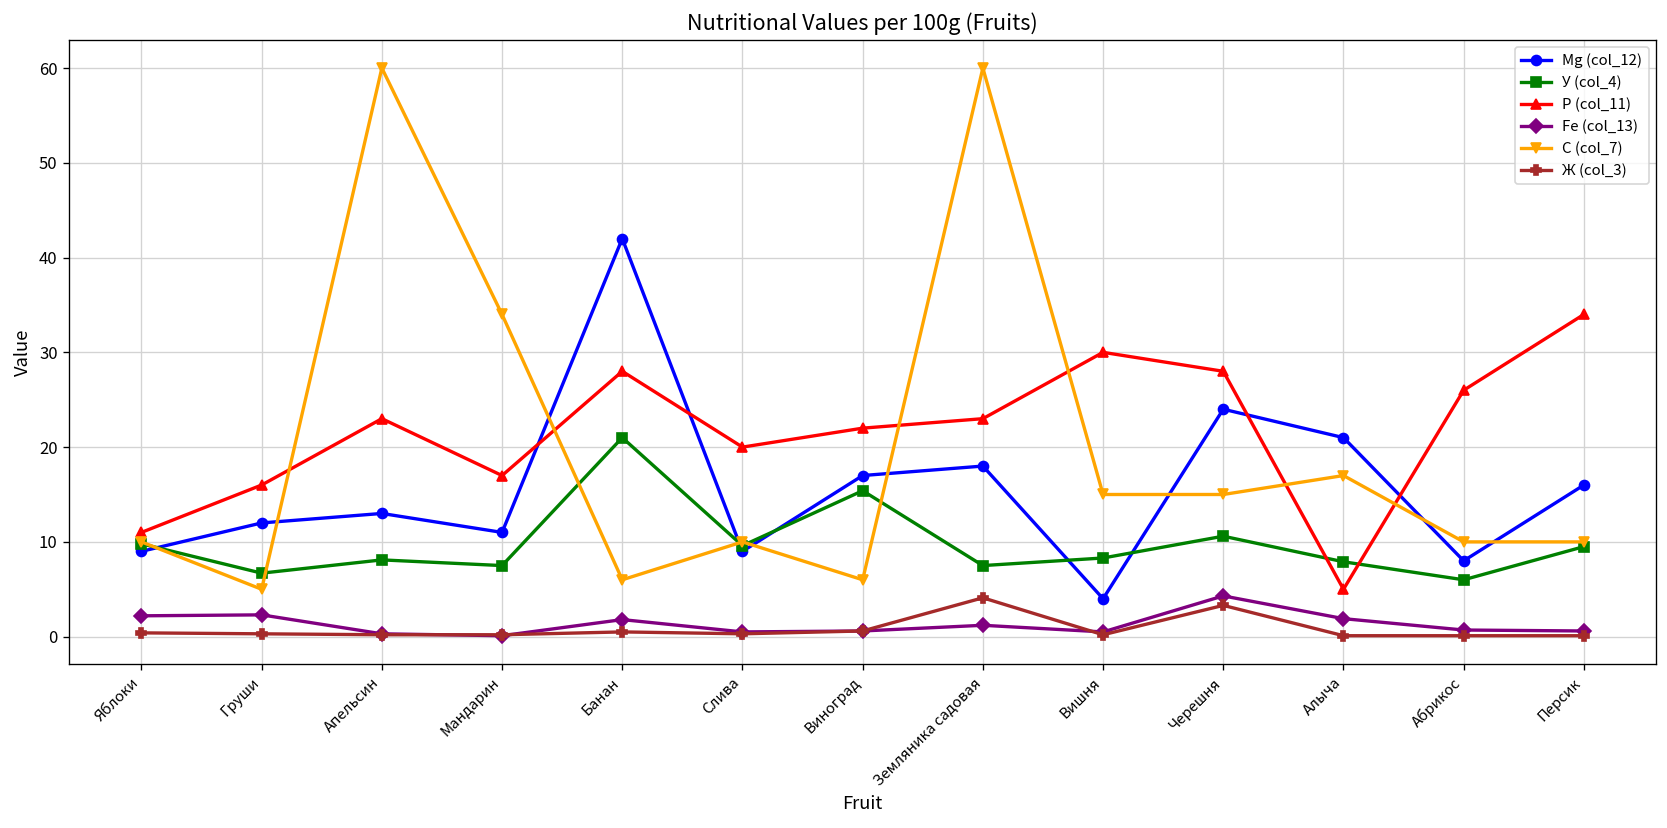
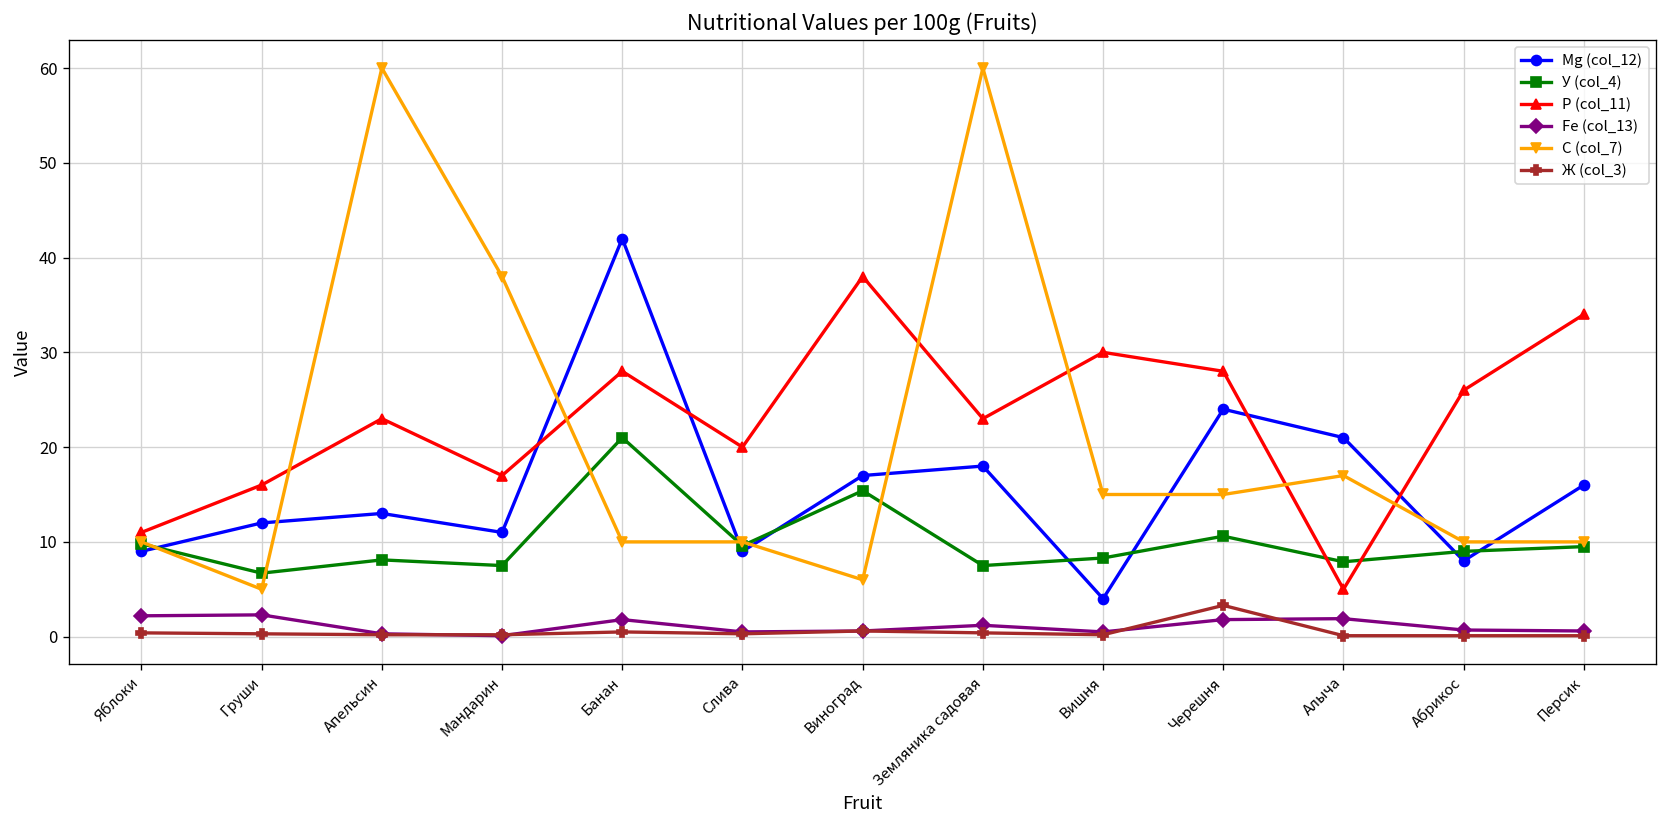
C (col_7), Мандарин: 34 -> 38
C (col_7), Банан: 6 -> 10
P (col_11), Виноград: 22 -> 38
Ж (col_3), Земляника садовая: 4 -> 0
Fe (col_13), Черешня: 4 -> 2
У (col_4), Абрикос: 6 -> 9
